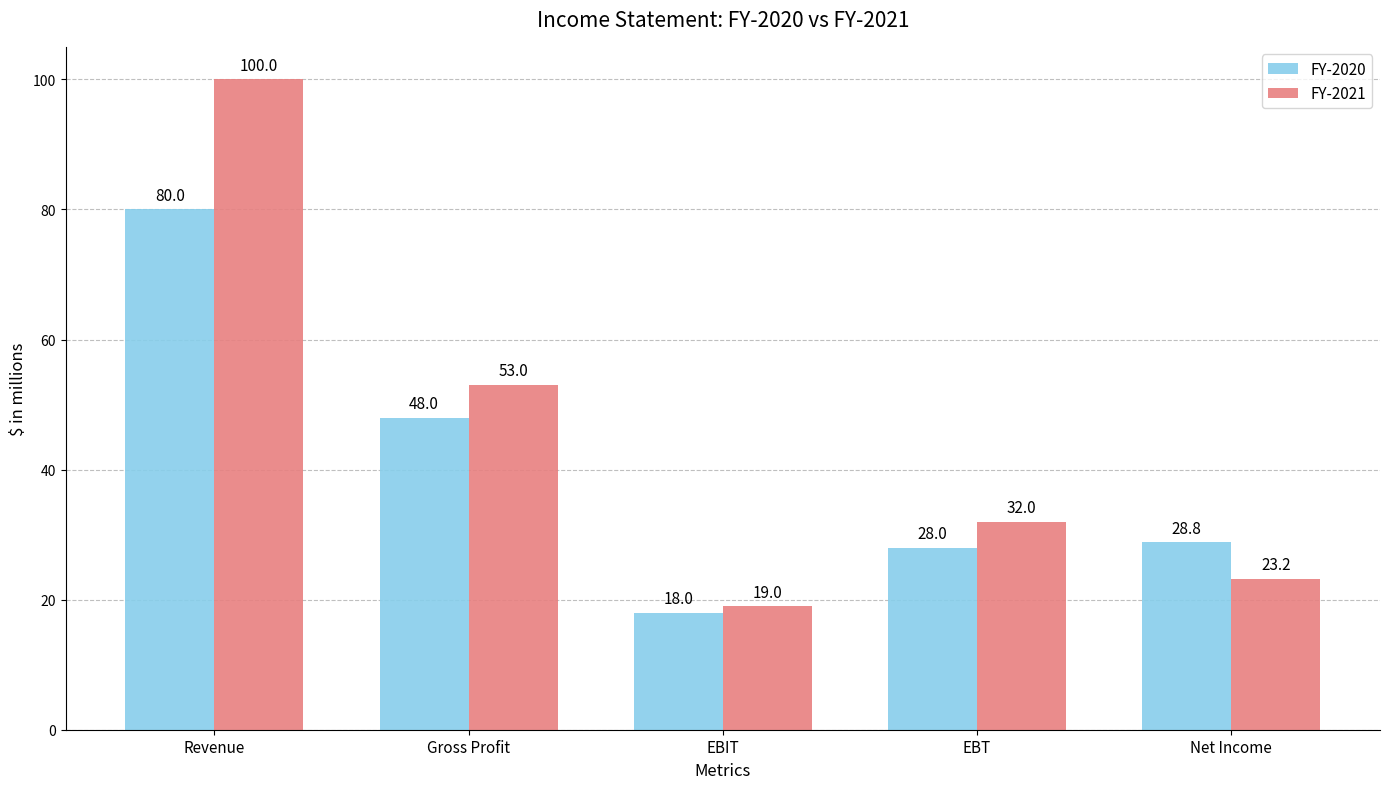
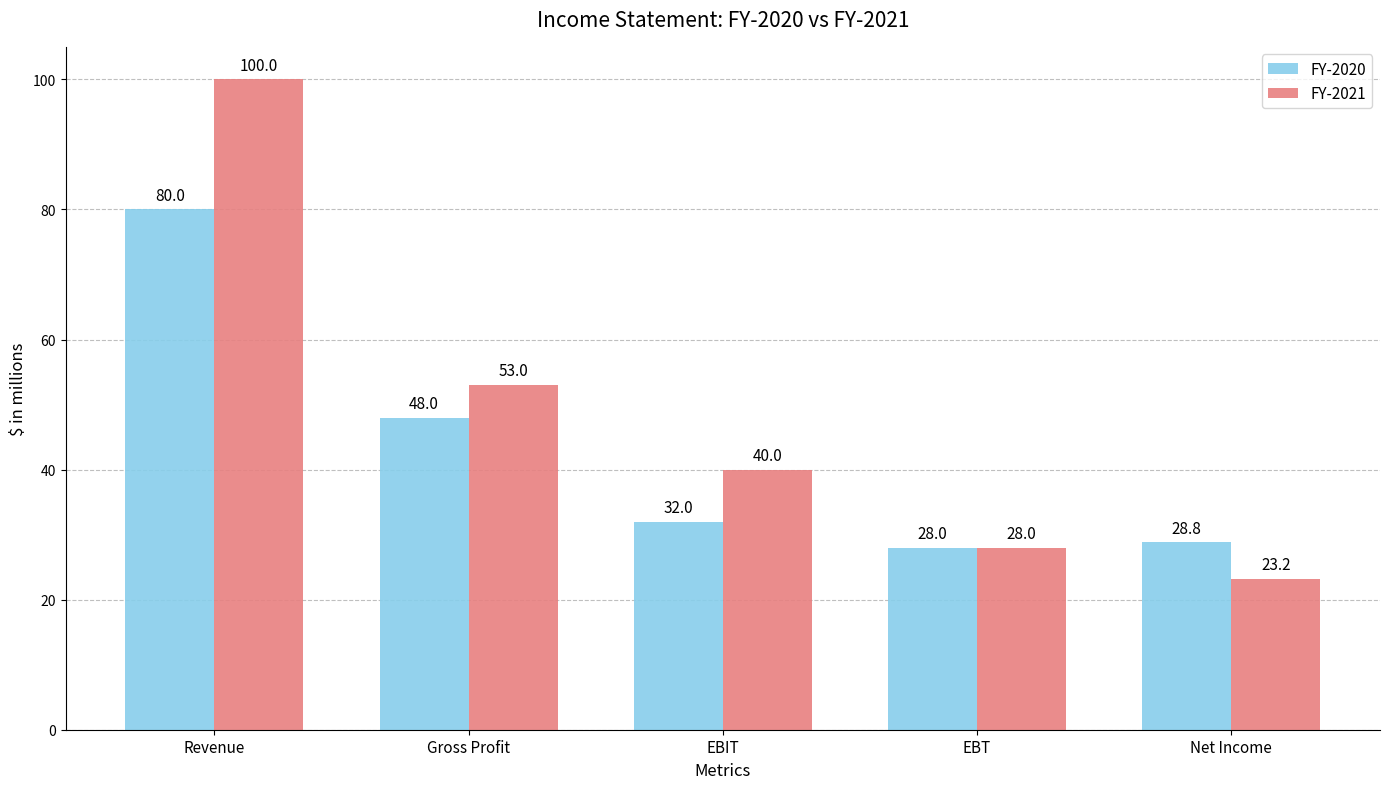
FY-2020, EBIT: 18.0 -> 32.0
FY-2021, EBIT: 19.0 -> 40.0
FY-2021, EBT: 32.0 -> 28.0
